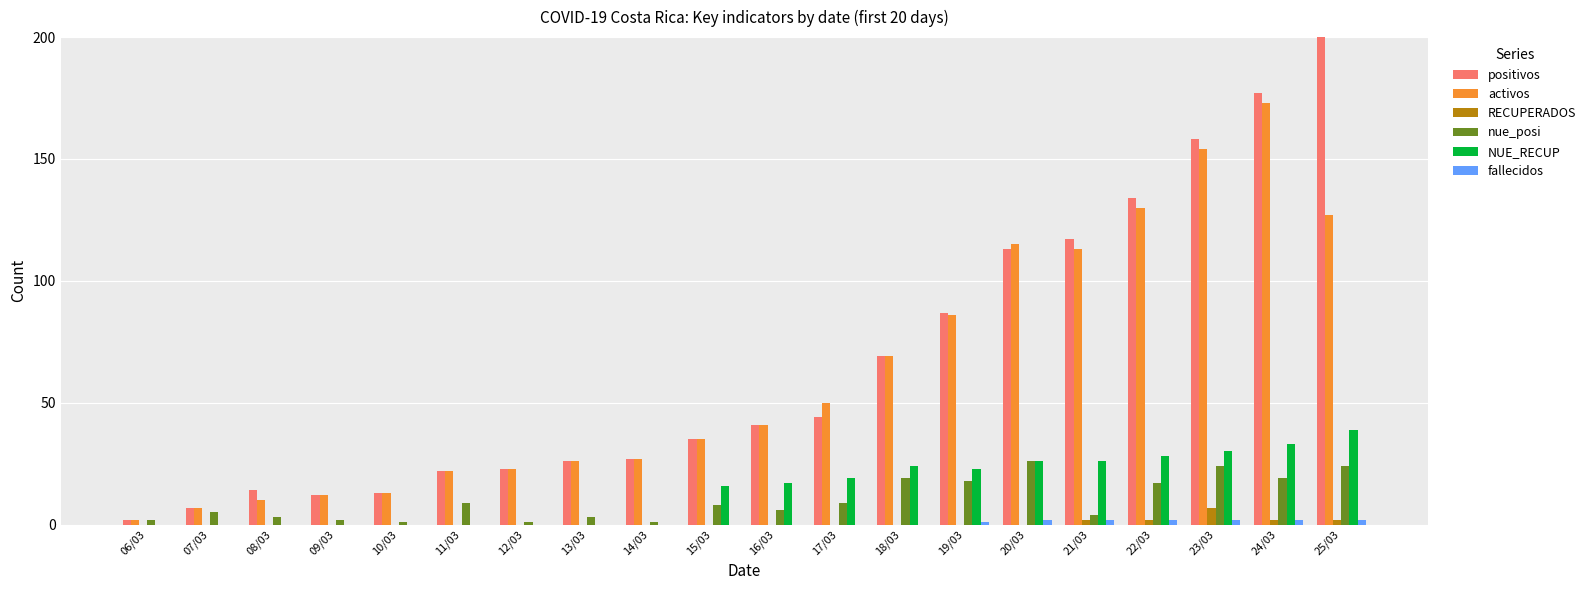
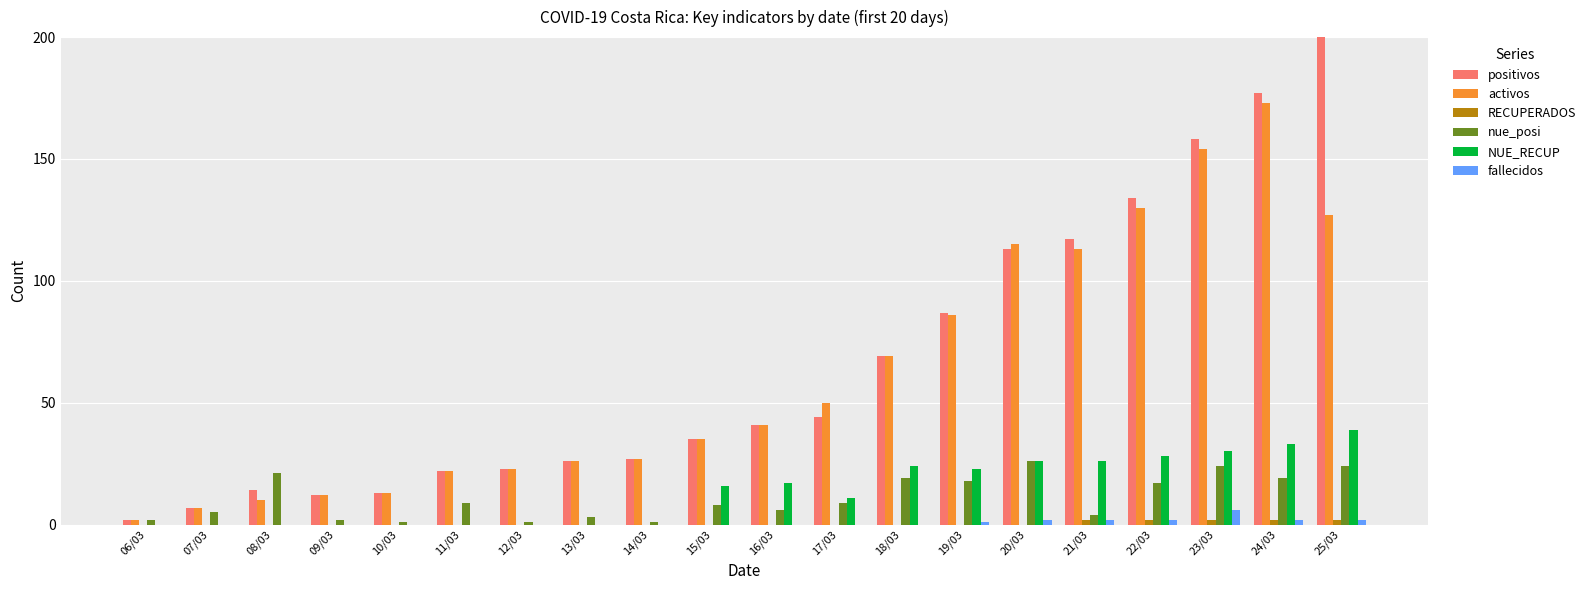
nue_posi, 08/03: 3 -> 21
NUE_RECUP, 17/03: 19 -> 11
RECUPERADOS, 23/03: 7 -> 2
fallecidos, 23/03: 2 -> 6
